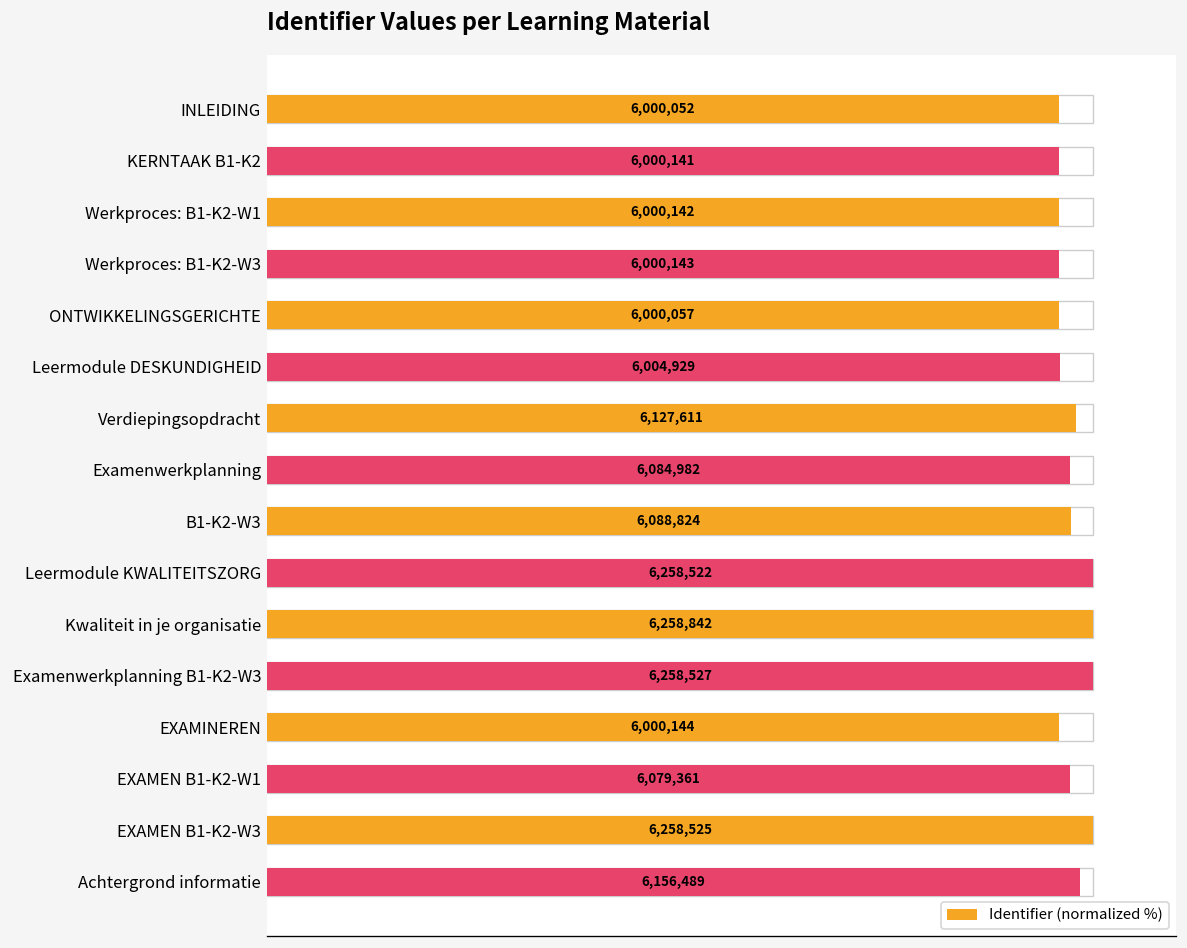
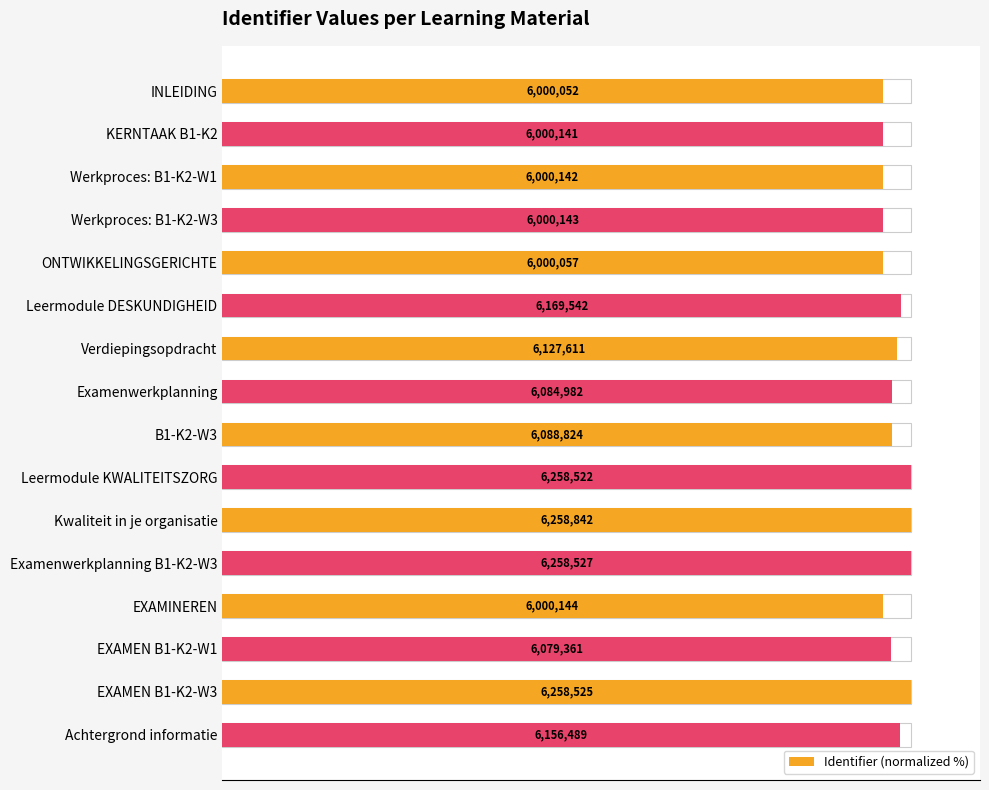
Identifier (normalized %), Leermodule DESKUNDIGHEID: 6,004,929 -> 6,169,542
